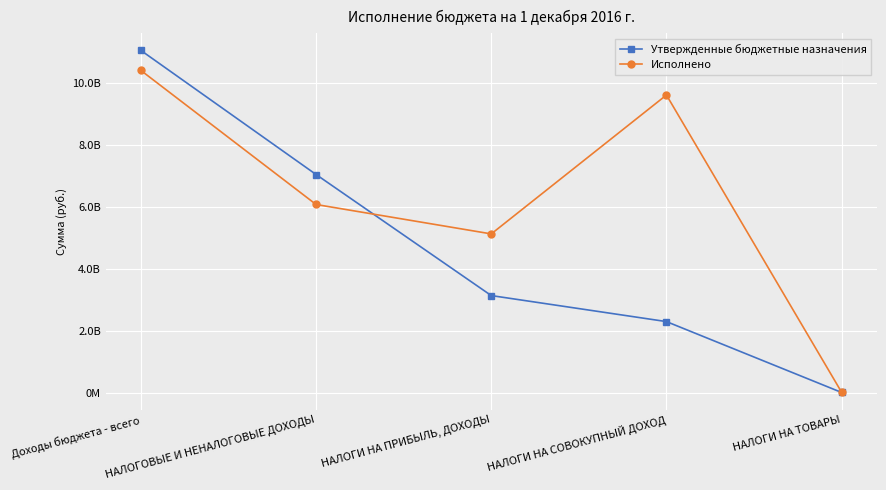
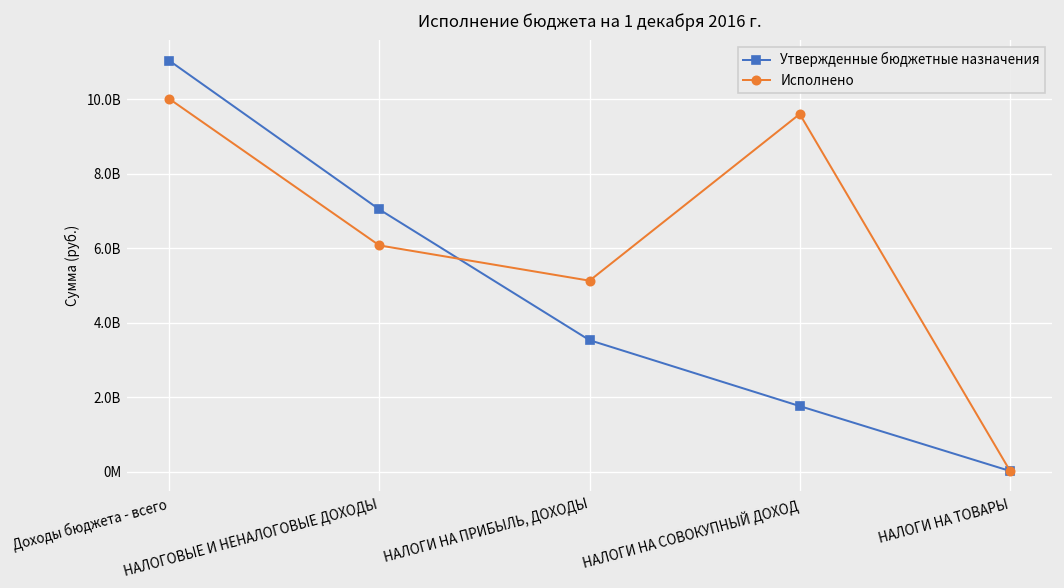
Исполнено, Доходы бюджета - всего: 10400000000 -> 10000000000
Утвержденные бюджетные назначения, НАЛОГИ НА ПРИБЫЛЬ, ДОХОДЫ: 3100000000 -> 3500000000
Утвержденные бюджетные назначения, НАЛОГИ НА СОВОКУПНЫЙ ДОХОД: 2300000000 -> 1800000000
